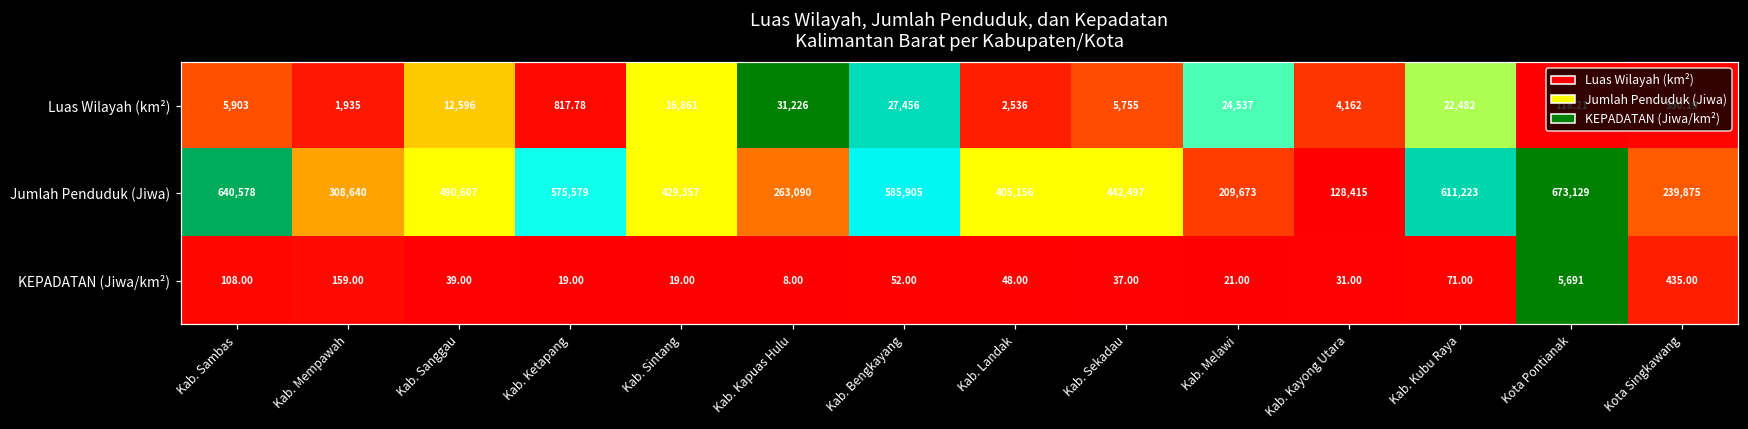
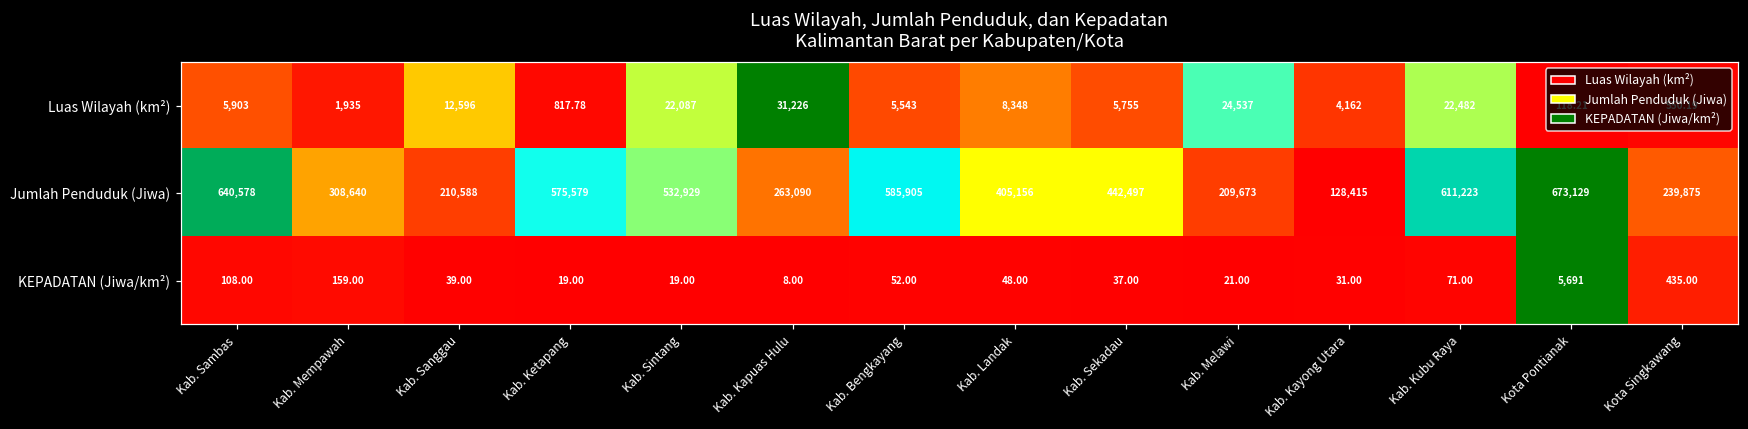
Luas Wilayah (km²), Kab. Sintang: 16,861 -> 22,087
Luas Wilayah (km²), Kab. Bengkayang: 27,456 -> 5,543
Luas Wilayah (km²), Kab. Landak: 2,536 -> 8,348
Jumlah Penduduk (Jiwa), Kab. Sanggau: 490,607 -> 210,588
Jumlah Penduduk (Jiwa), Kab. Sintang: 429,357 -> 532,929
